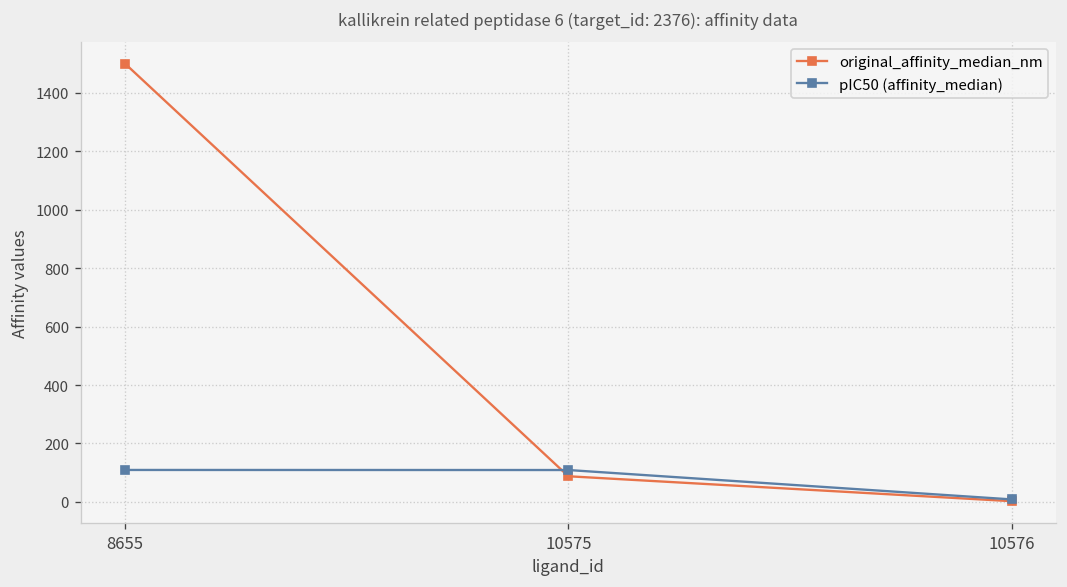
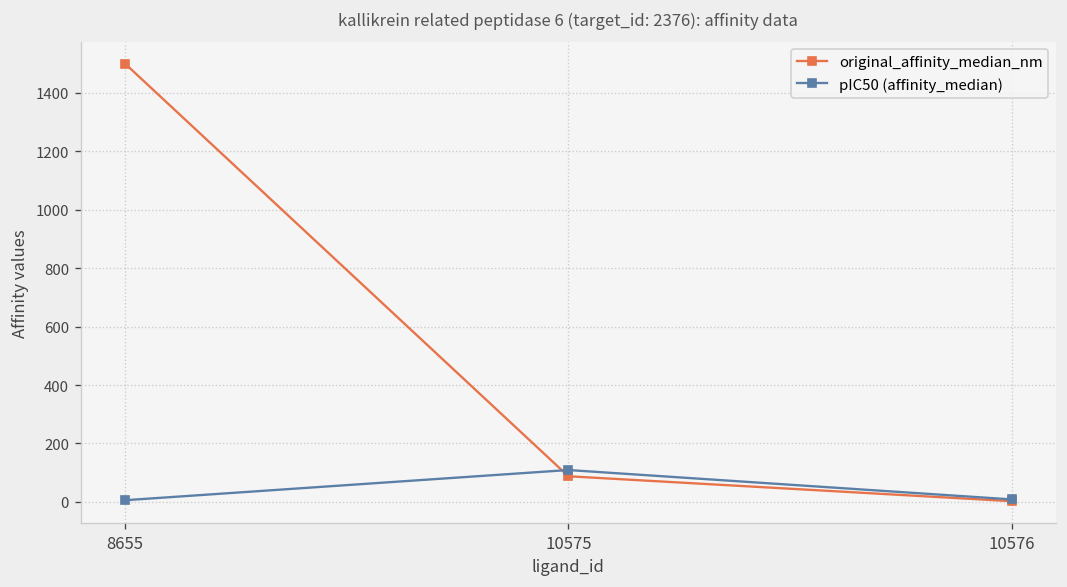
pIC50 (affinity_median), 8655: 110 -> 10
